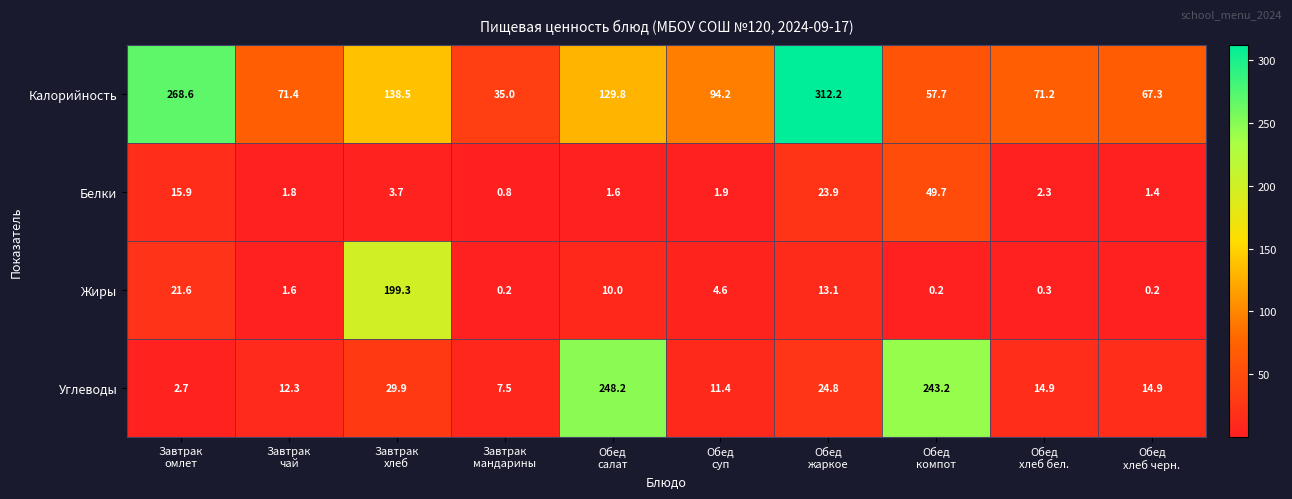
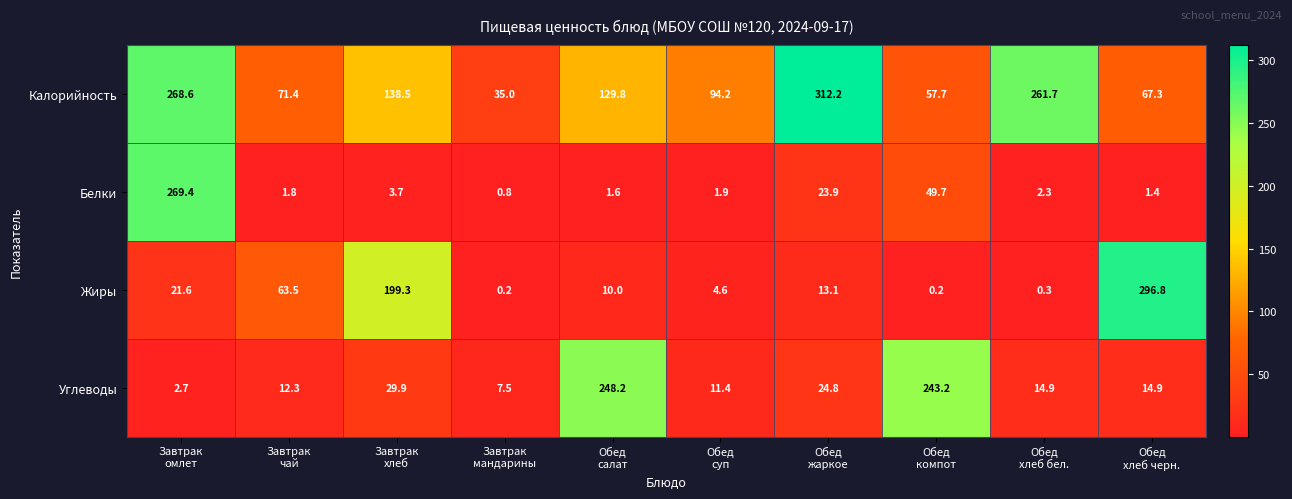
Калорийность, Обед хлеб бел.: 71.2 -> 261.7
Белки, Завтрак омлет: 15.9 -> 269.4
Жиры, Завтрак чай: 1.6 -> 63.5
Жиры, Обед хлеб черн.: 0.2 -> 296.8
